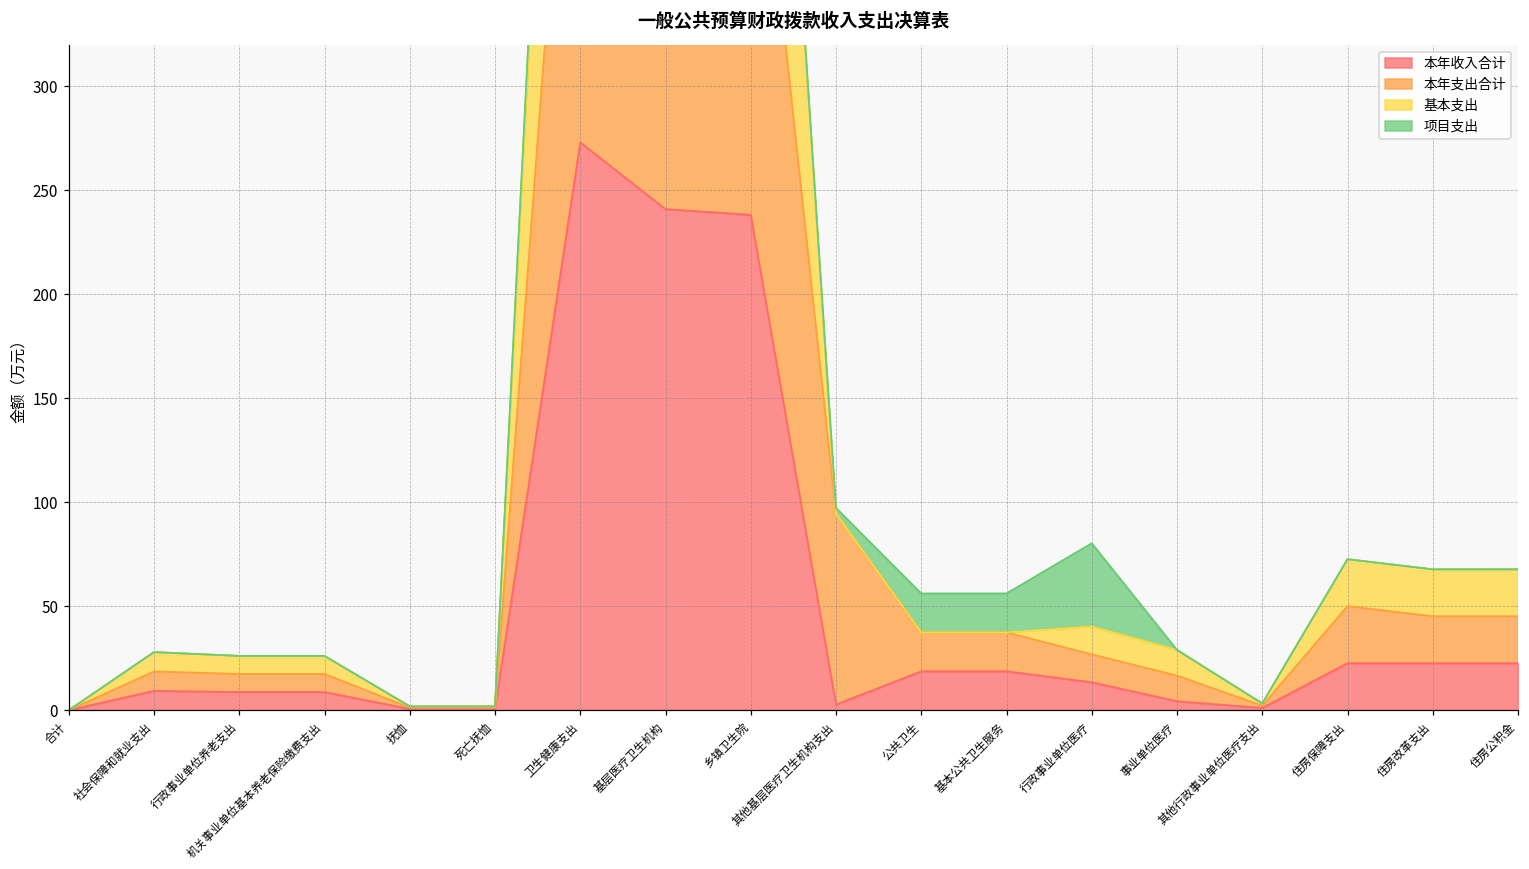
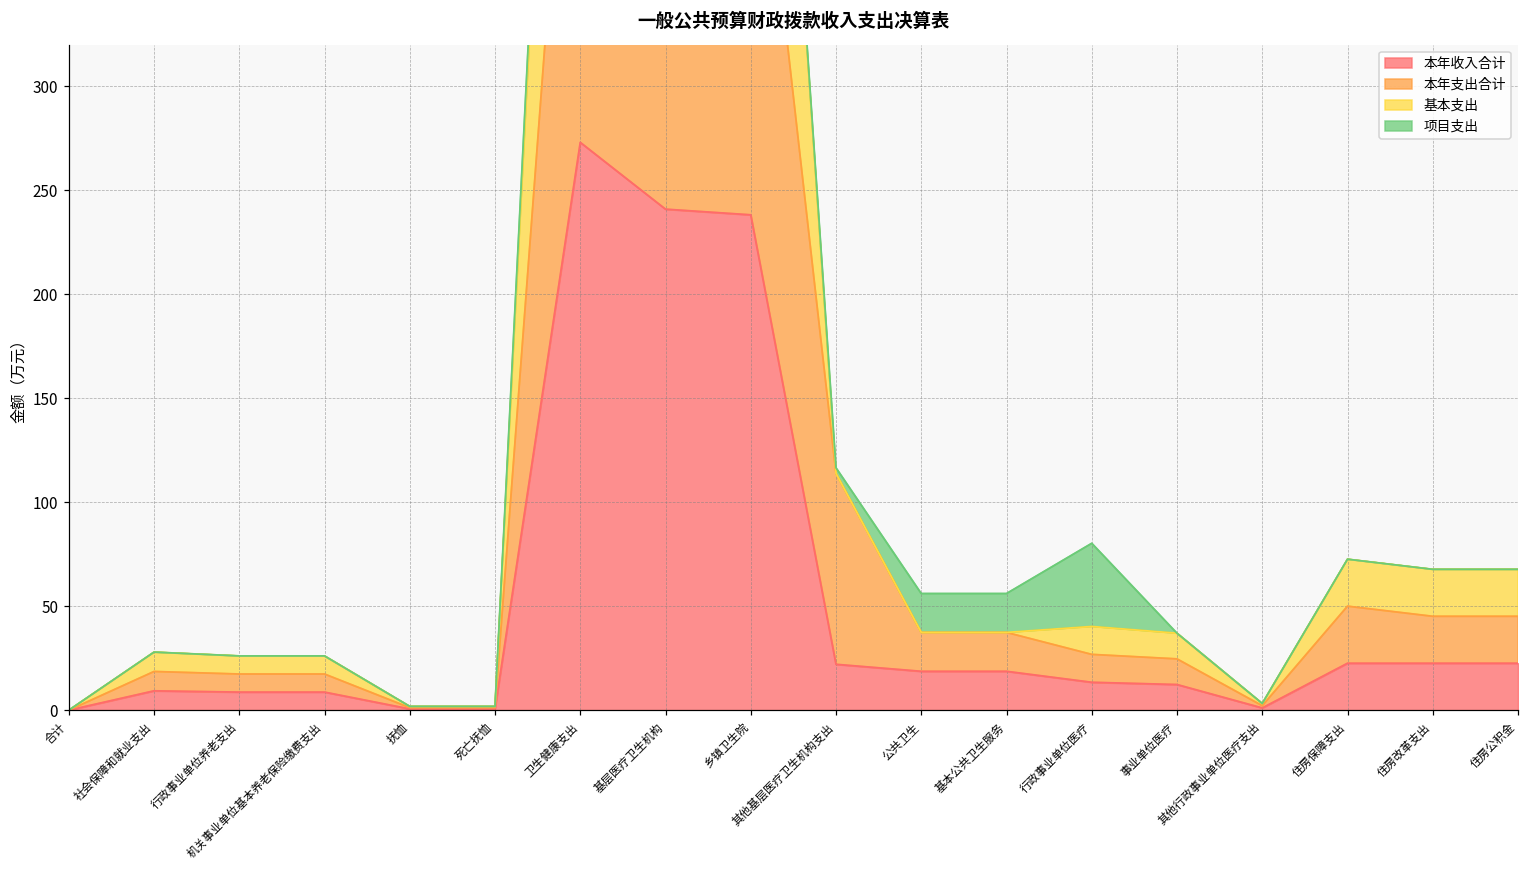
本年收入合计, 其他基层医疗卫生机构支出: 3 -> 22
本年收入合计, 事业单位医疗: 4 -> 12
